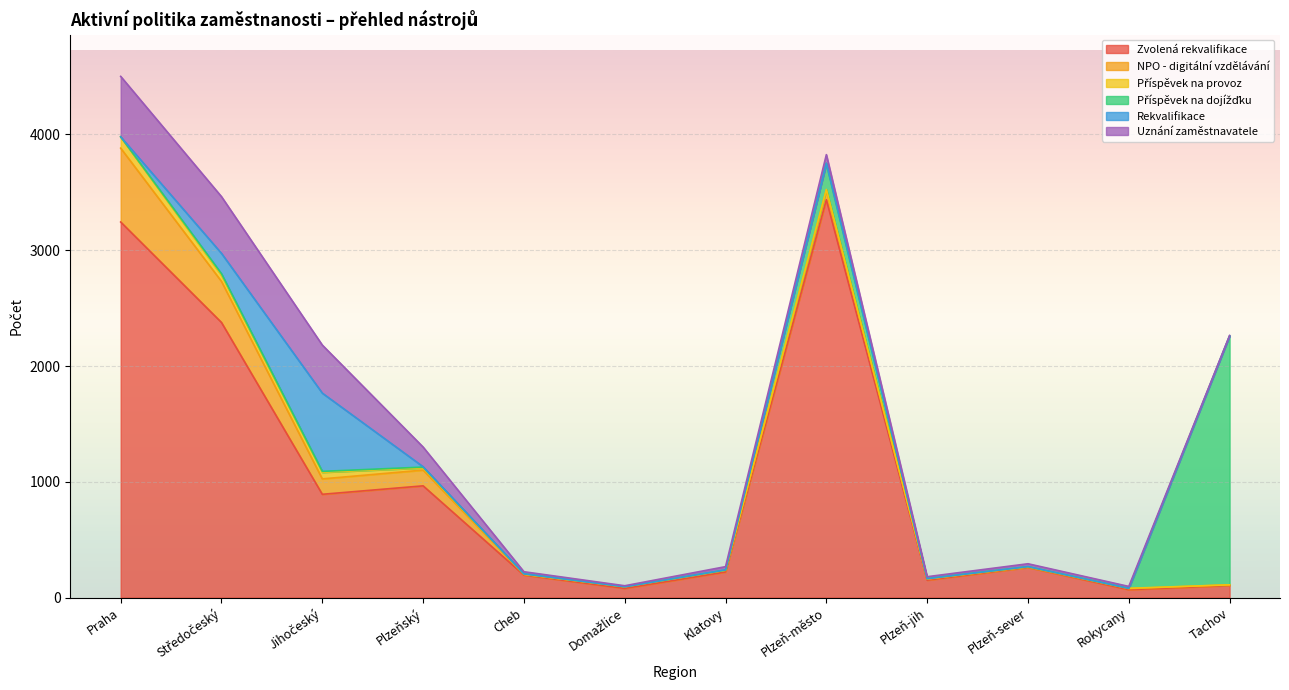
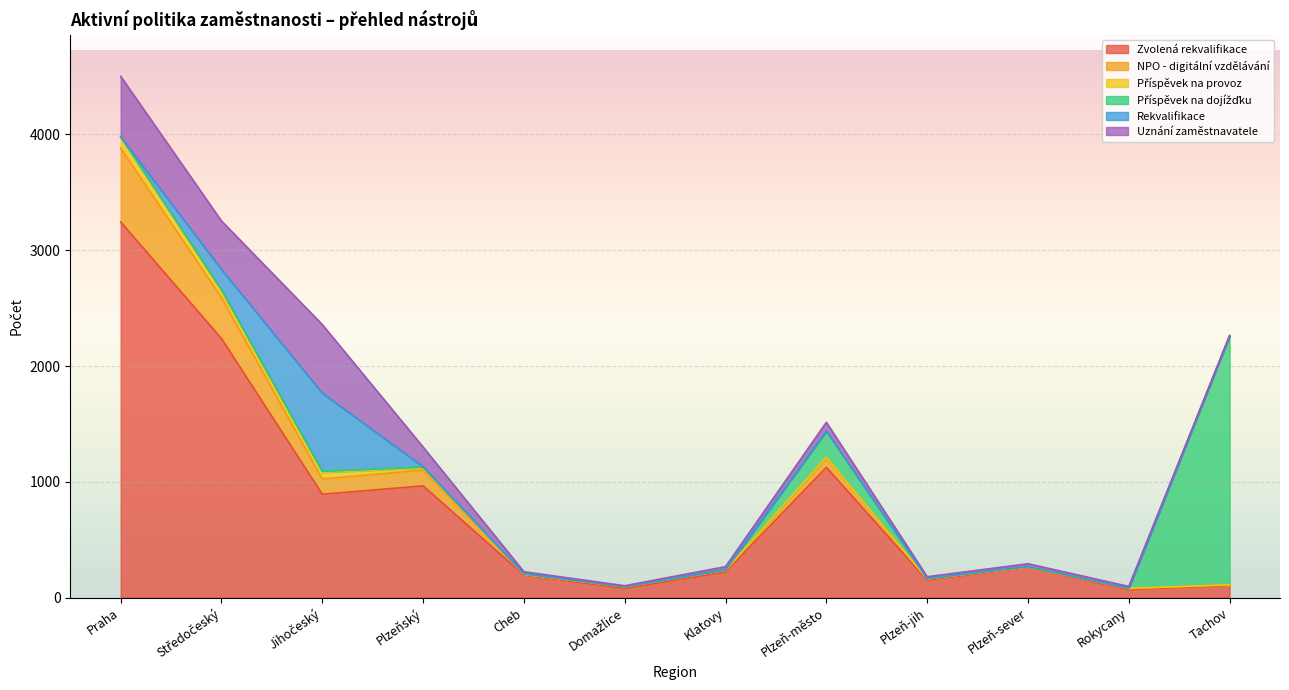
Zvolená rekvalifikace, Středočeský: 2380 -> 2240
Uznání zaměstnavatele, Středočeský: 490 -> 420
Uznání zaměstnavatele, Jihočeský: 420 -> 590
Zvolená rekvalifikace, Plzeň-město: 3440 -> 1130
